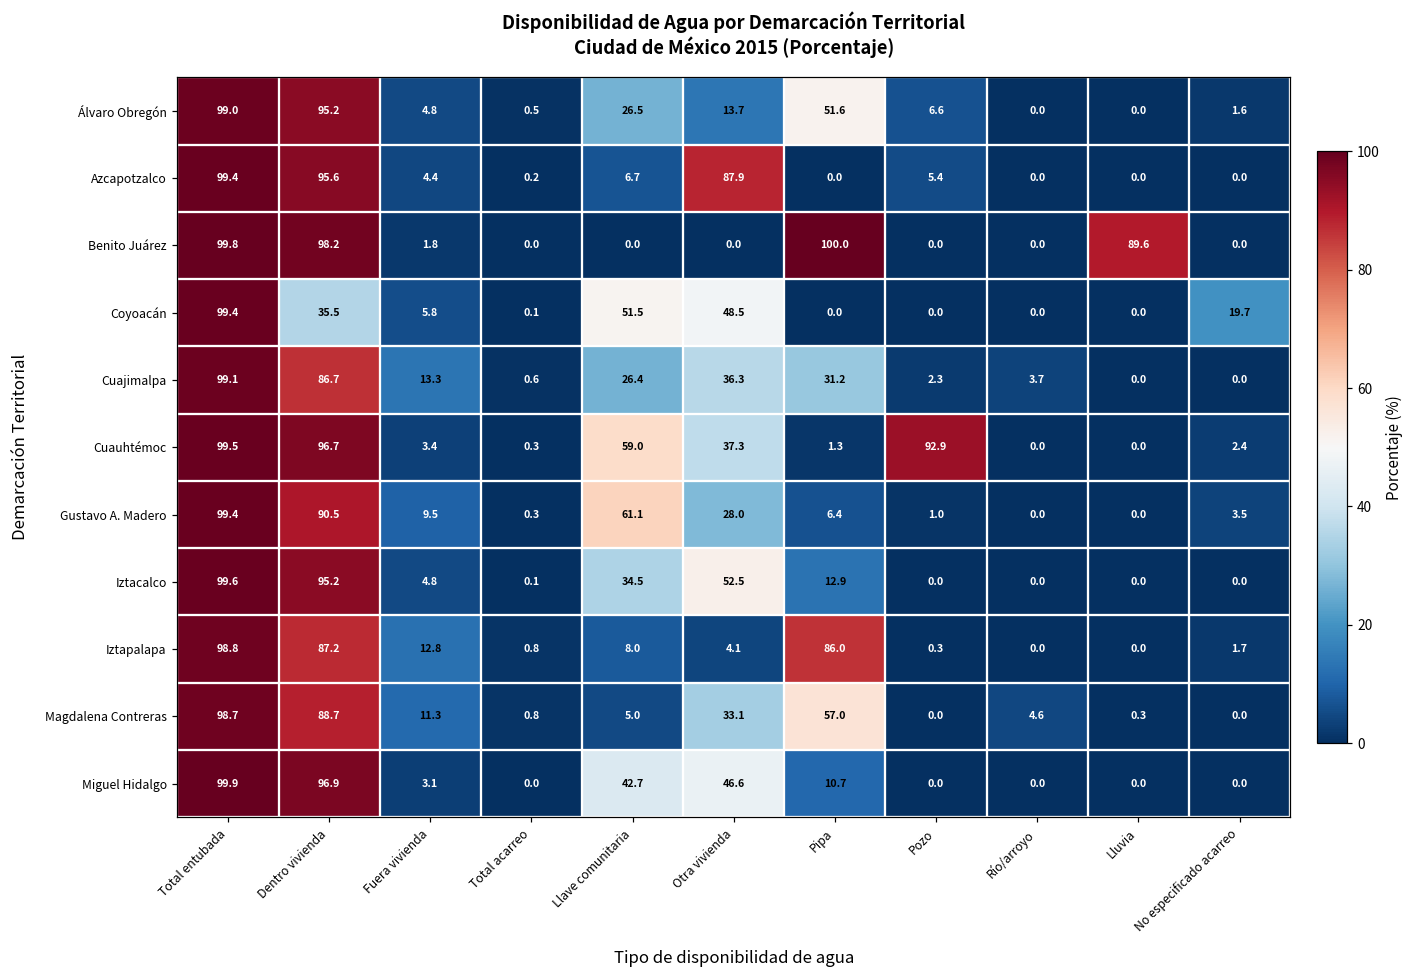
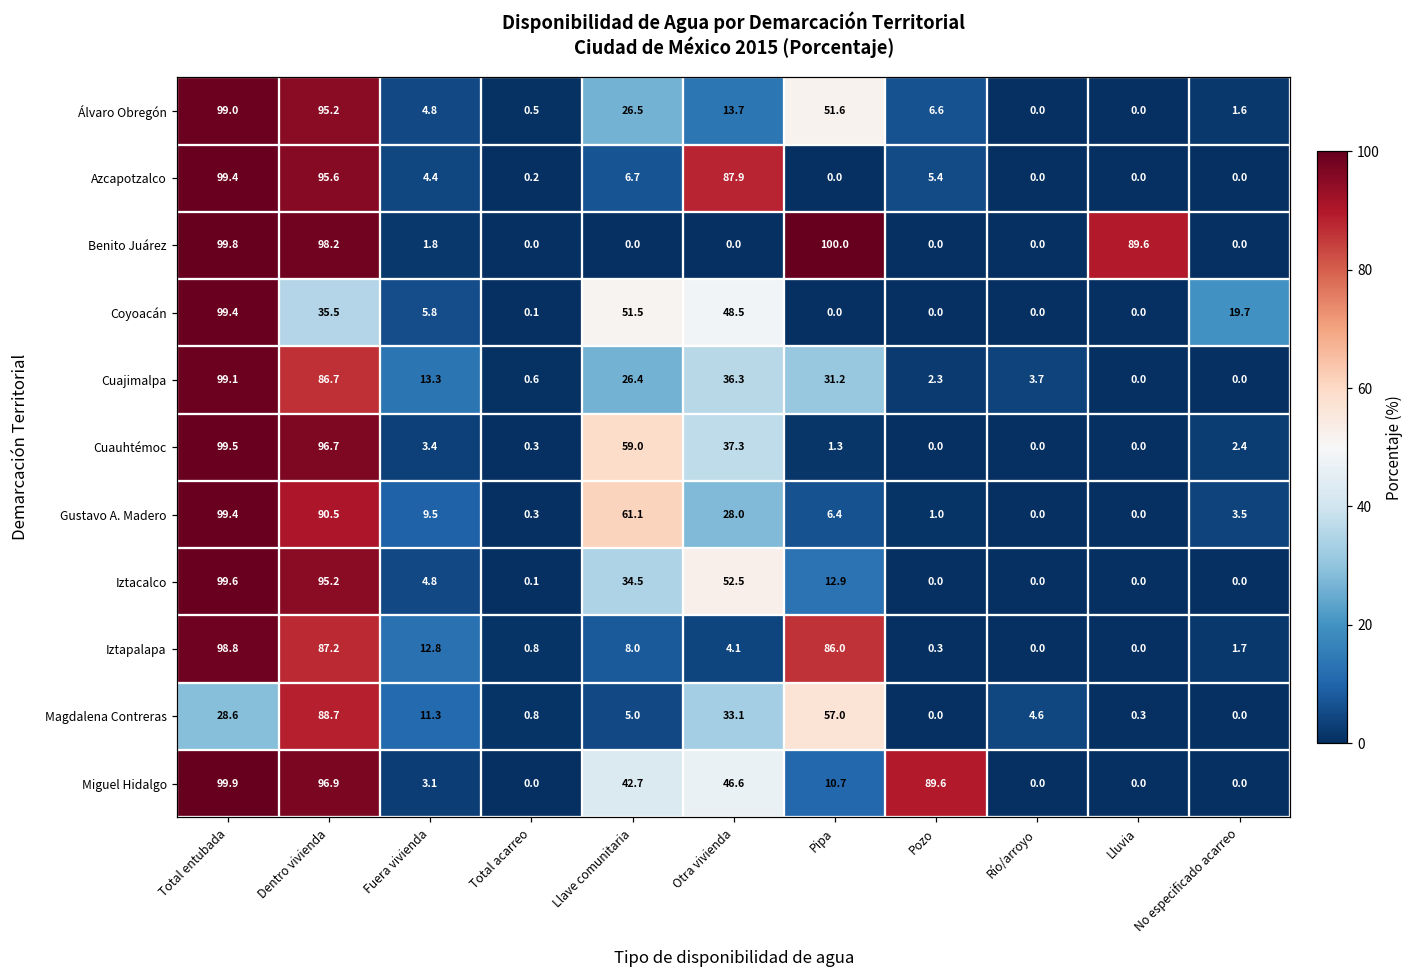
Cuauhtémoc, Pozo: 92.9 -> 0.0
Magdalena Contreras, Total entubada: 98.7 -> 28.6
Miguel Hidalgo, Pozo: 0.0 -> 89.6
